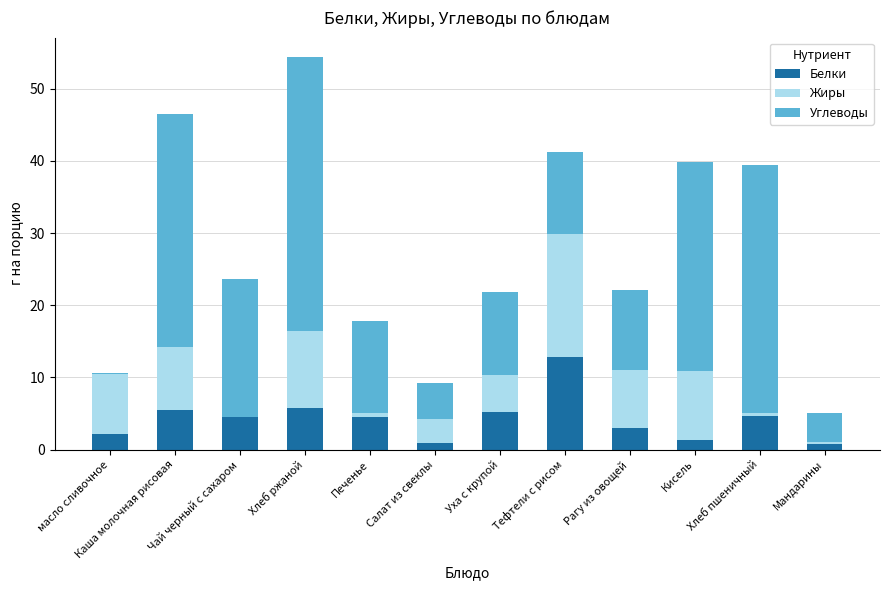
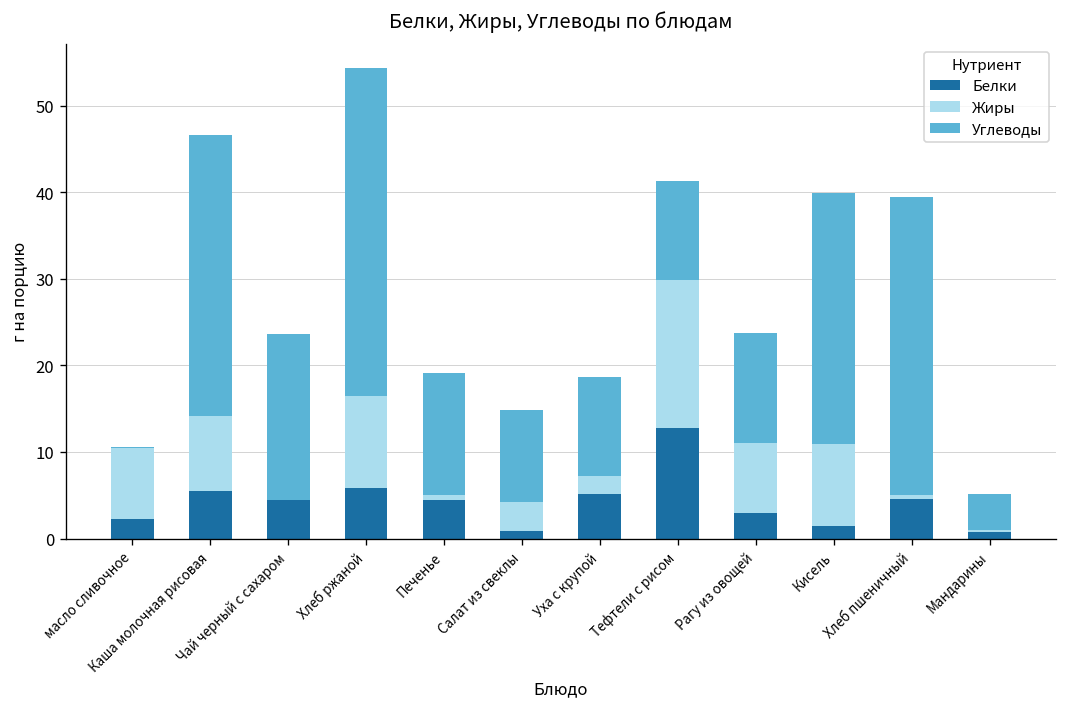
Углеводы, Печенье: 13 -> 14
Углеводы, Салат из свеклы: 5 -> 11
Жиры, Уха с крупой: 5 -> 2
Углеводы, Рагу из овощей: 11 -> 13
